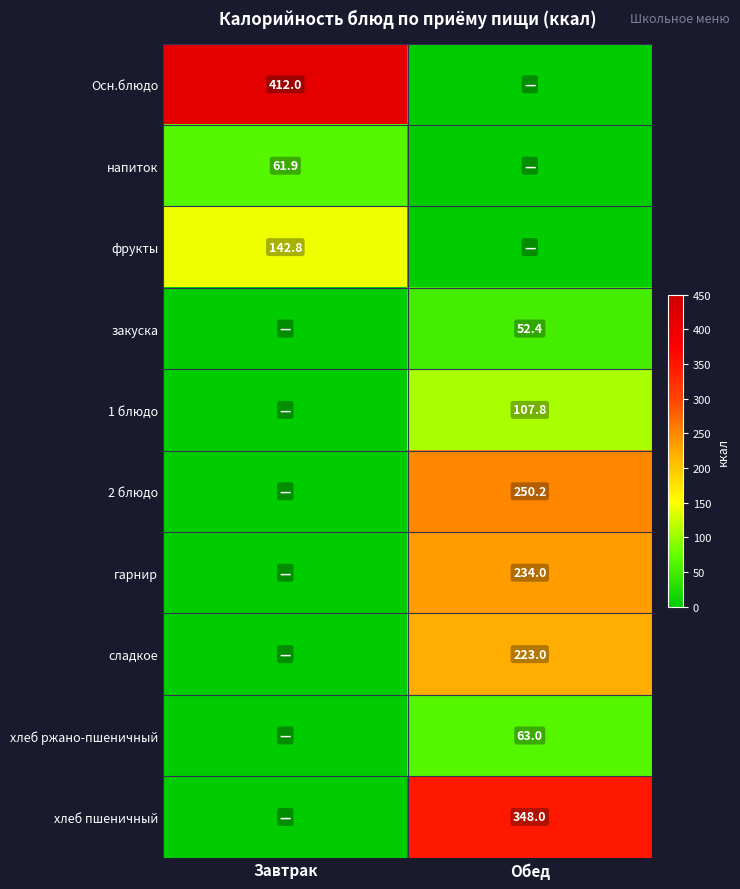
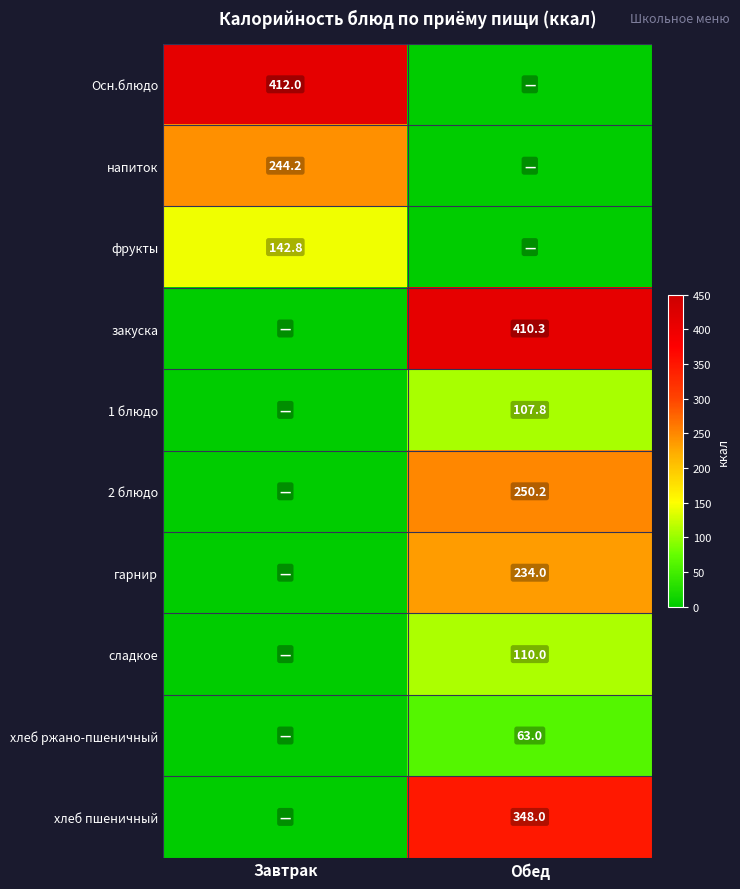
напиток, Завтрак: 61.9 -> 244.2
закуска, Обед: 52.4 -> 410.3
сладкое, Обед: 223.0 -> 110.0
